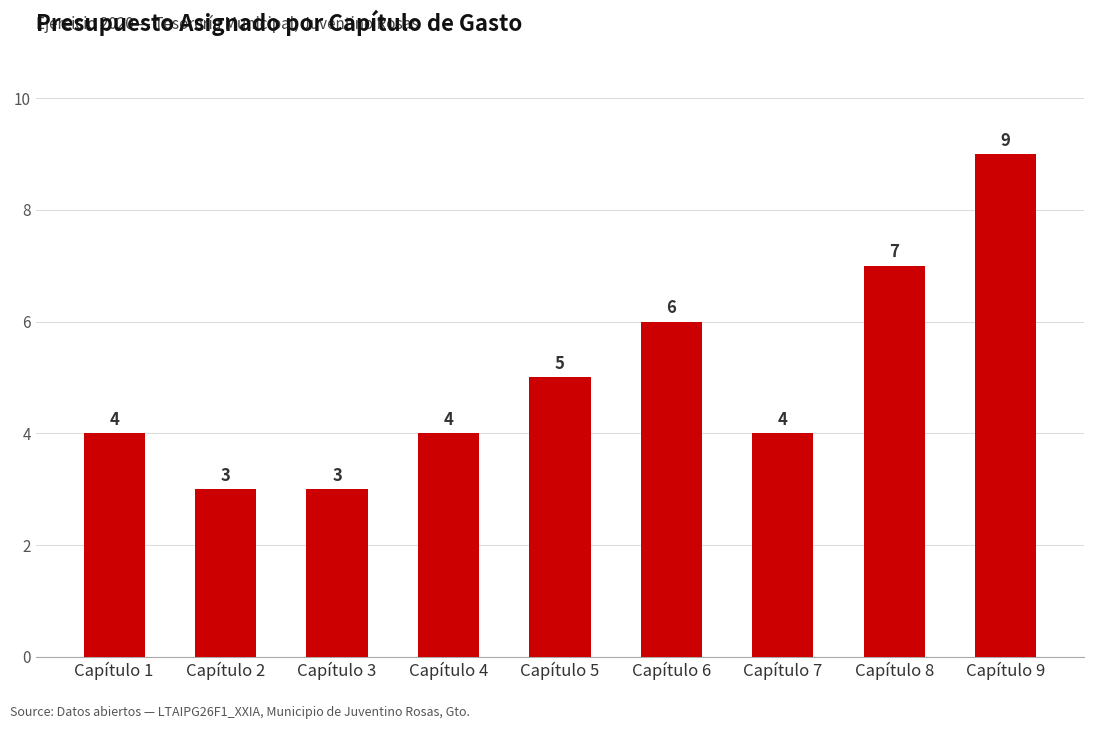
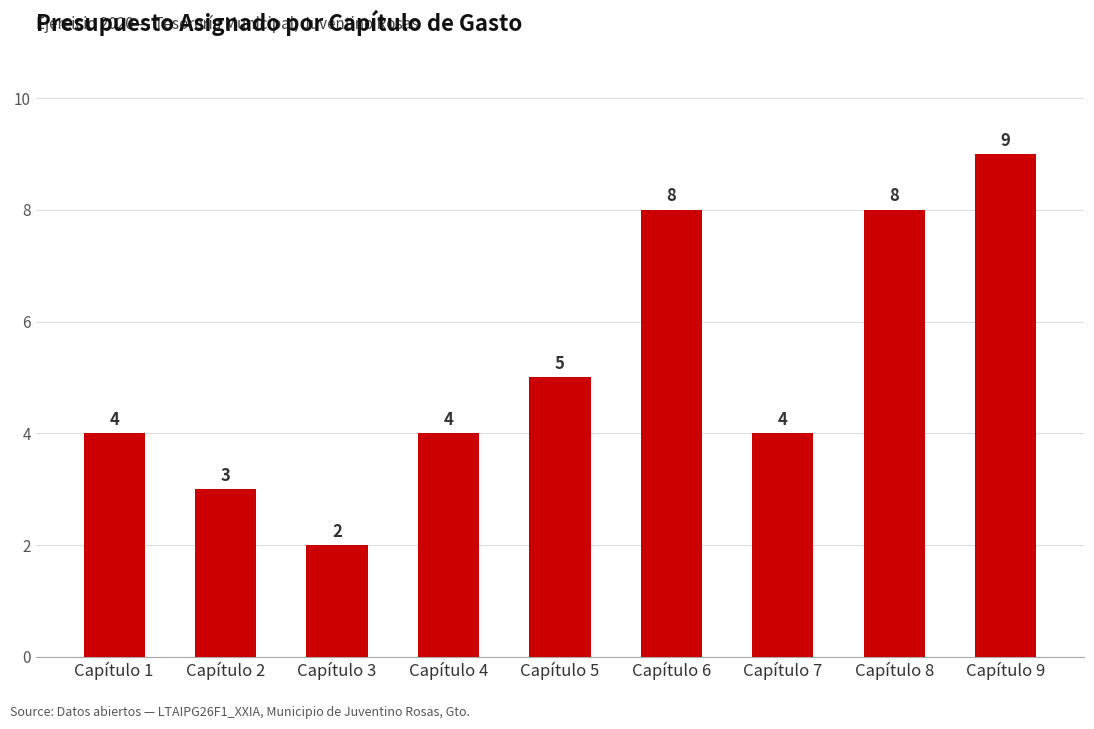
Capítulo 3: 3 -> 2
Capítulo 6: 6 -> 8
Capítulo 8: 7 -> 8
